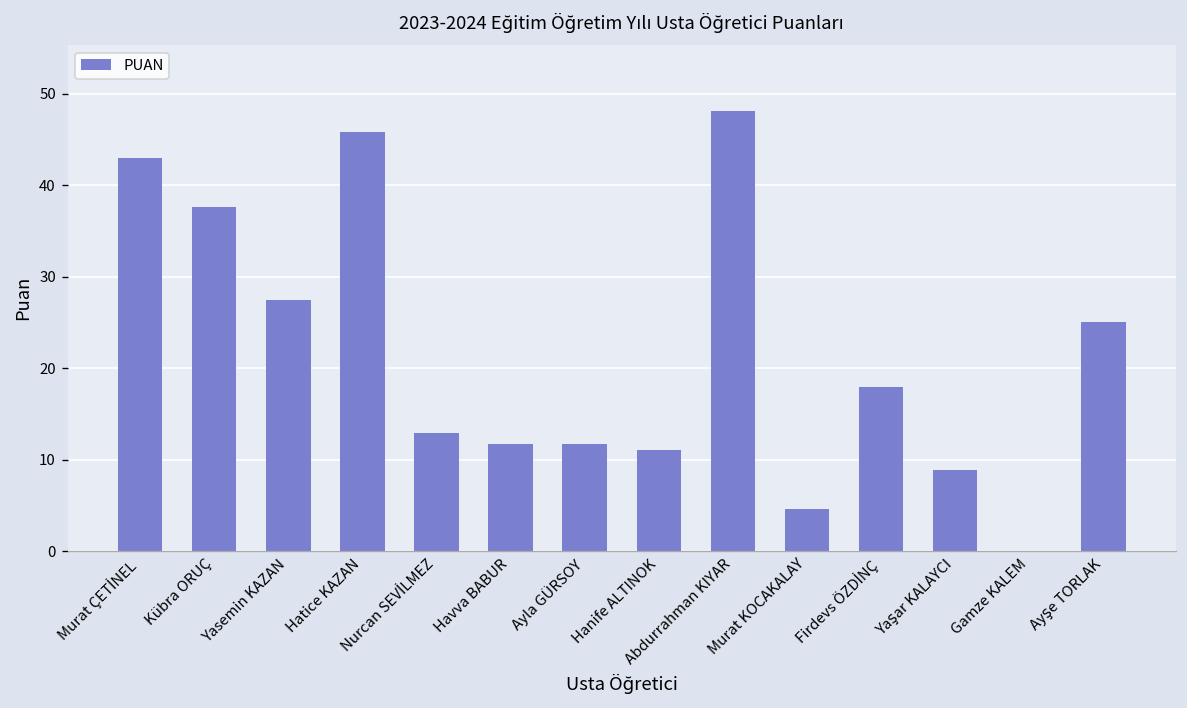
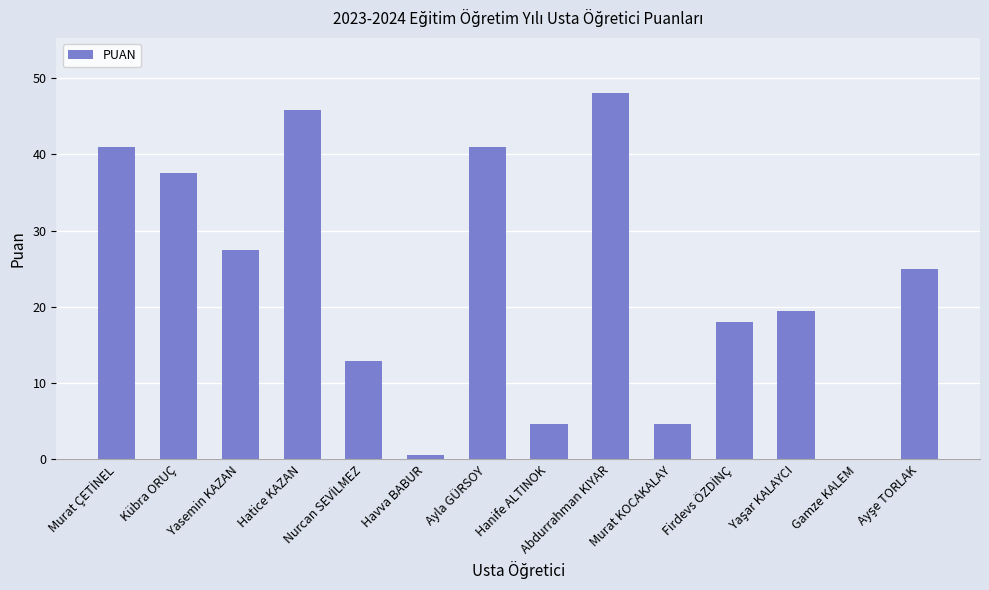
Murat ÇETİNEL: 43 -> 41
Havva BABUR: 12 -> 1
Ayla GÜRSOY: 12 -> 41
Hanife ALTINOK: 11 -> 5
Yaşar KALAYCI: 9 -> 19
